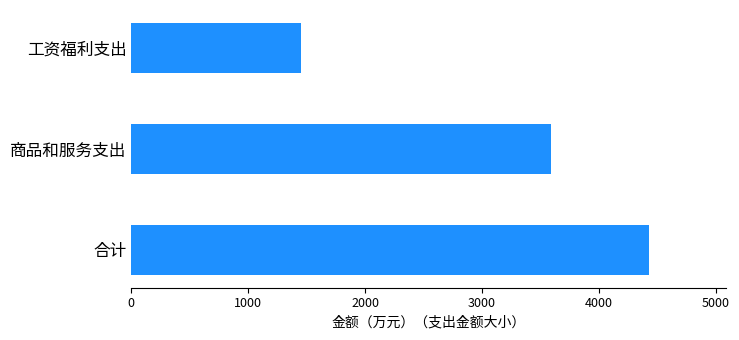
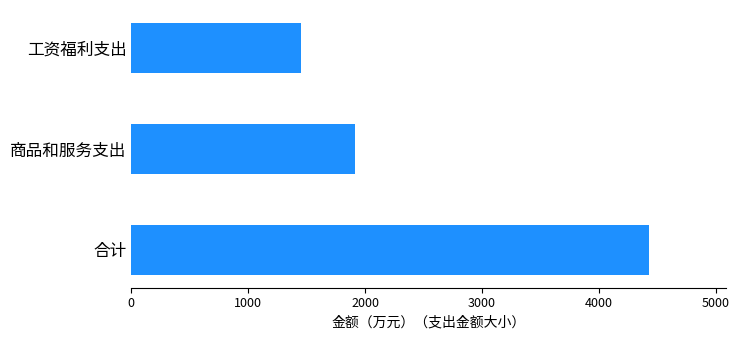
商品和服务支出: 3590 -> 1910
